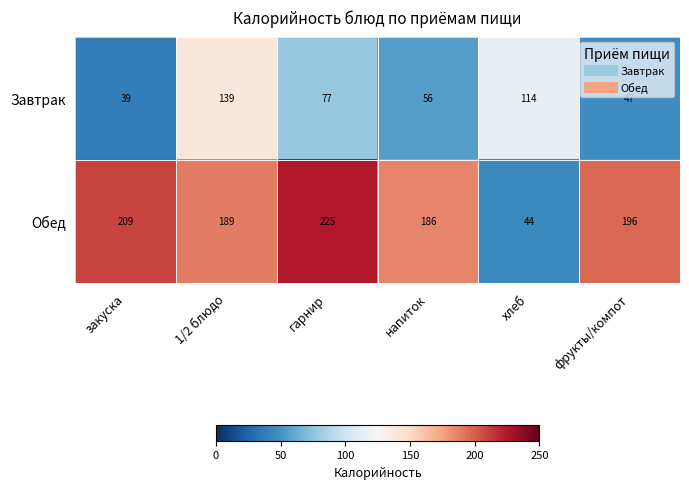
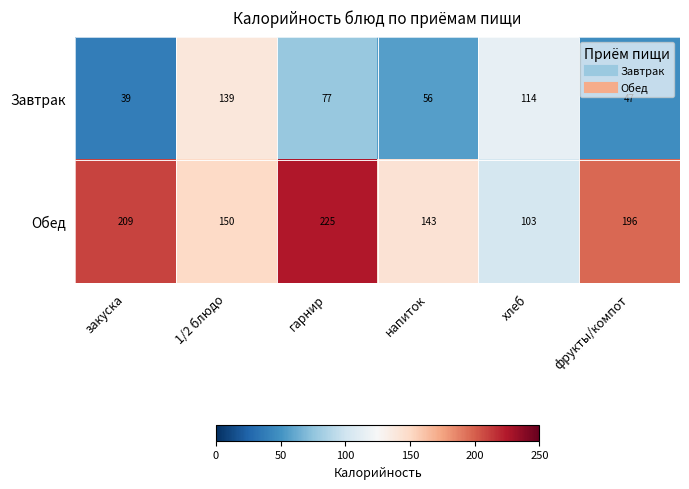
Обед, 1/2 блюдо: 189 -> 150
Обед, напиток: 186 -> 143
Обед, хлеб: 44 -> 103
